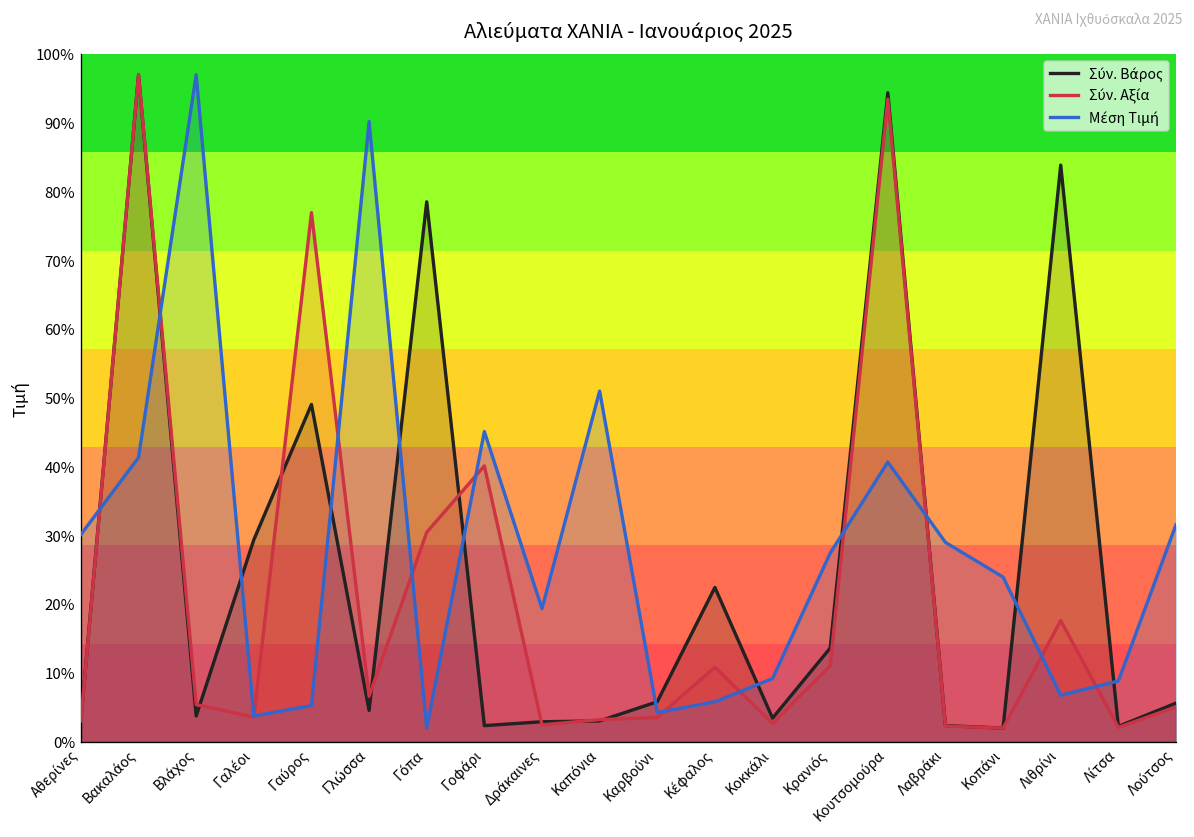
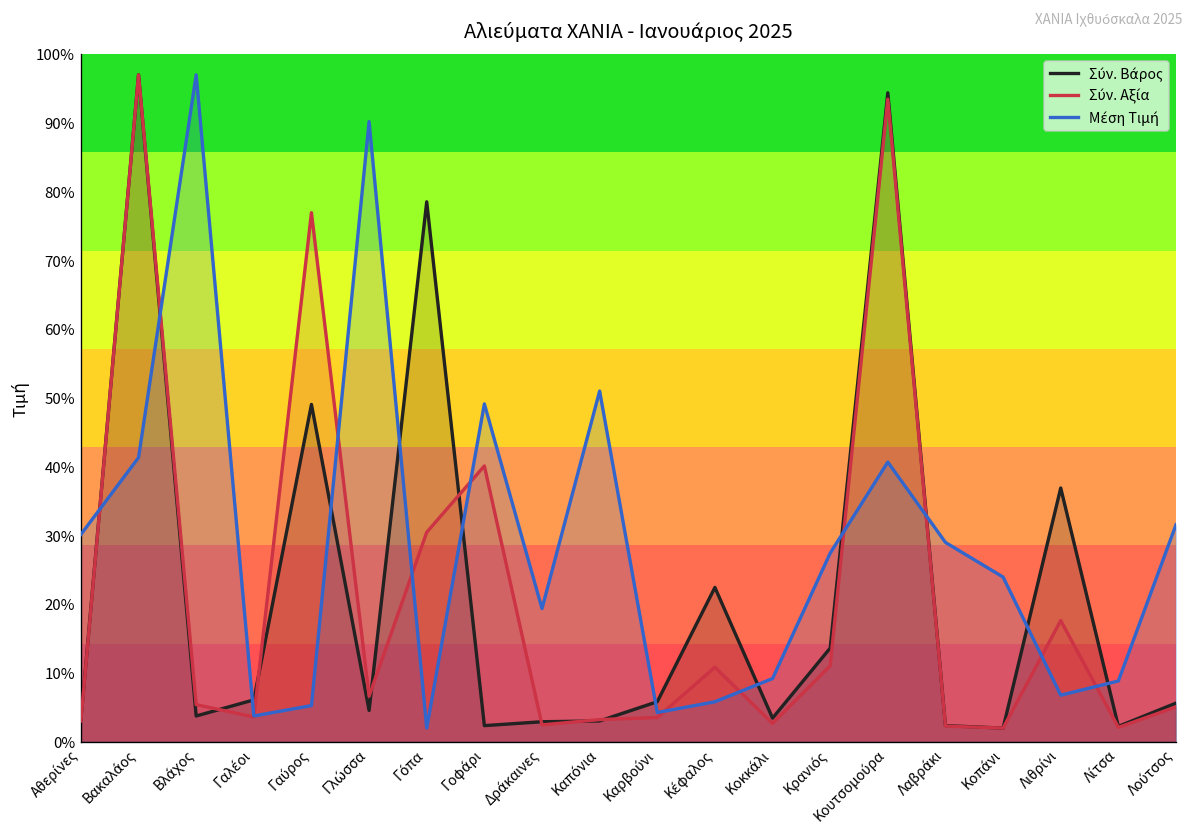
Σύν. Βάρος, Γαλέοι: 29% -> 6%
Μέση Τιμή, Γοφάρι: 45% -> 49%
Σύν. Βάρος, Λιθρίνι: 84% -> 37%
